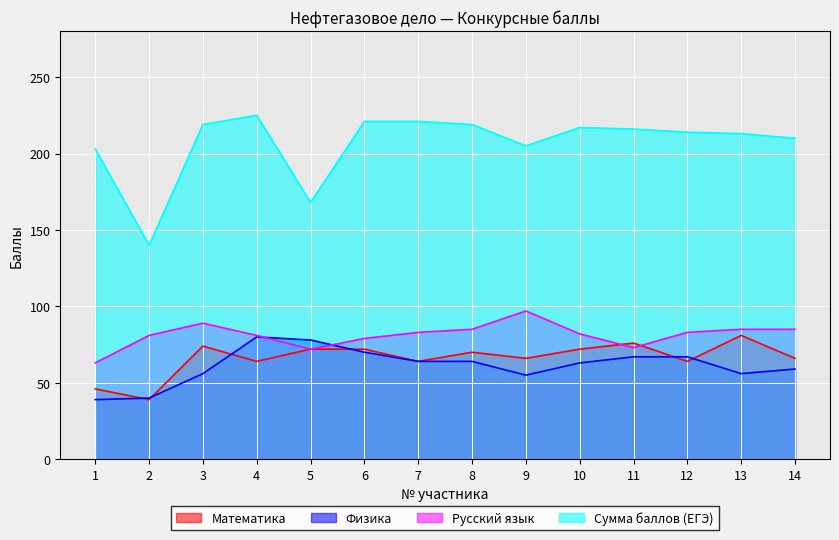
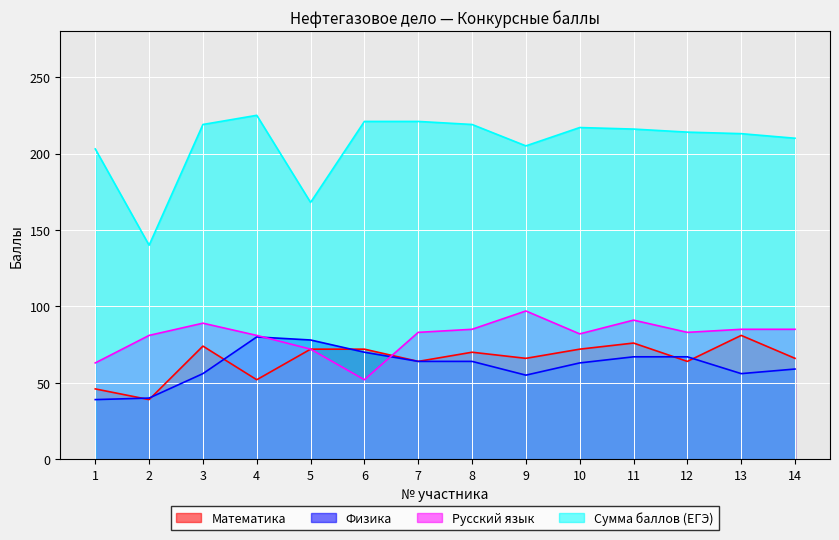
Математика, 4: 64 -> 52
Русский язык, 6: 79 -> 52
Русский язык, 11: 73 -> 91
